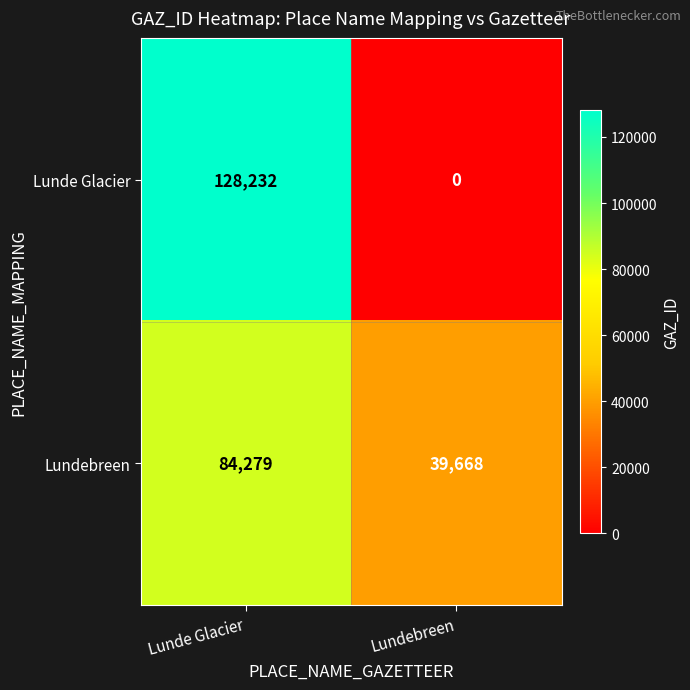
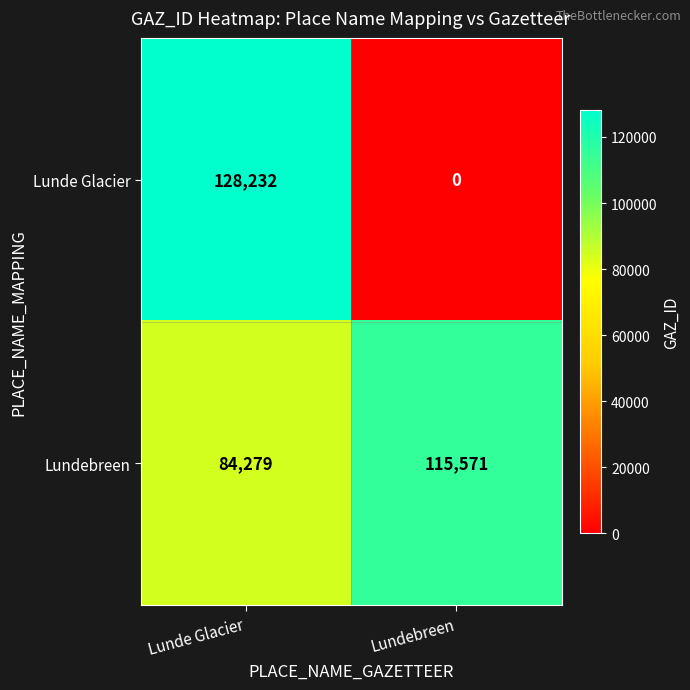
Lundebreen, Lundebreen: 39,668 -> 115,571
